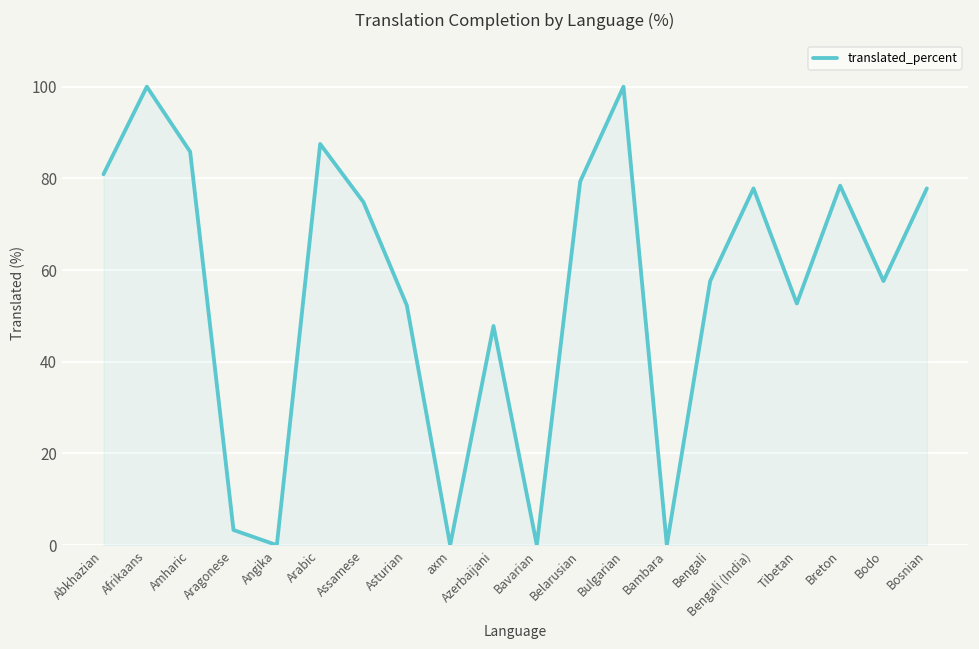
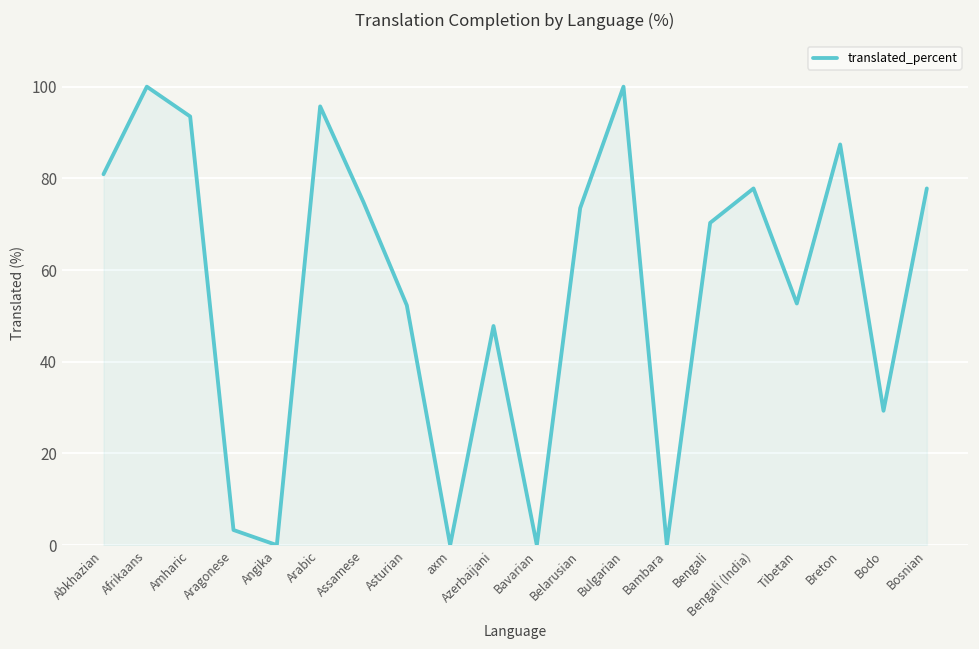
Amharic: 86 -> 94
Arabic: 88 -> 96
Belarusian: 79 -> 74
Bengali: 58 -> 70
Breton: 78 -> 87
Bodo: 58 -> 29
